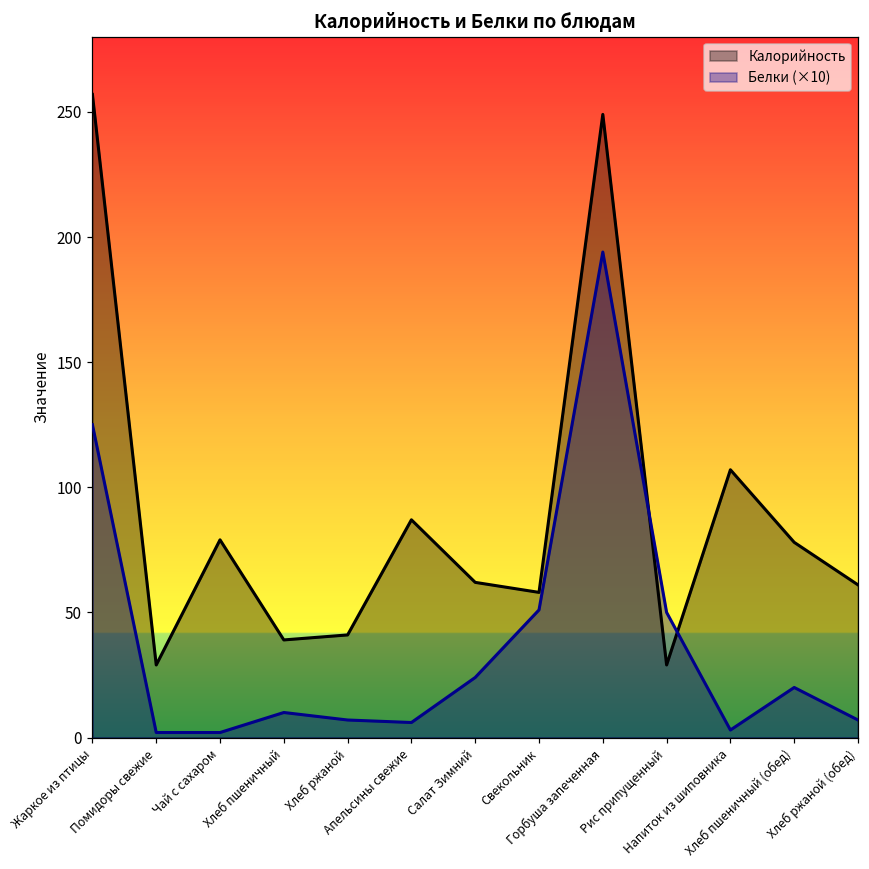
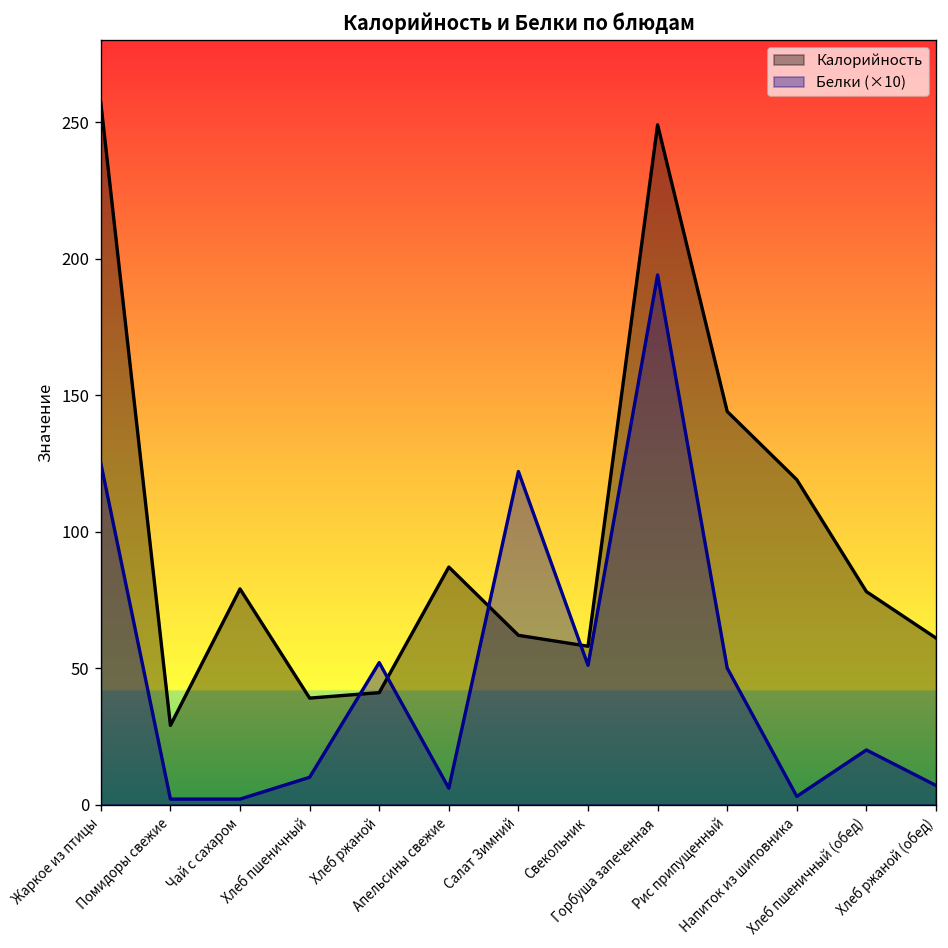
Белки (×10), Хлеб ржаной: 7 -> 52
Белки (×10), Салат Зимний: 24 -> 122
Калорийность, Рис припущенный: 29 -> 144
Калорийность, Напиток из шиповника: 107 -> 119
